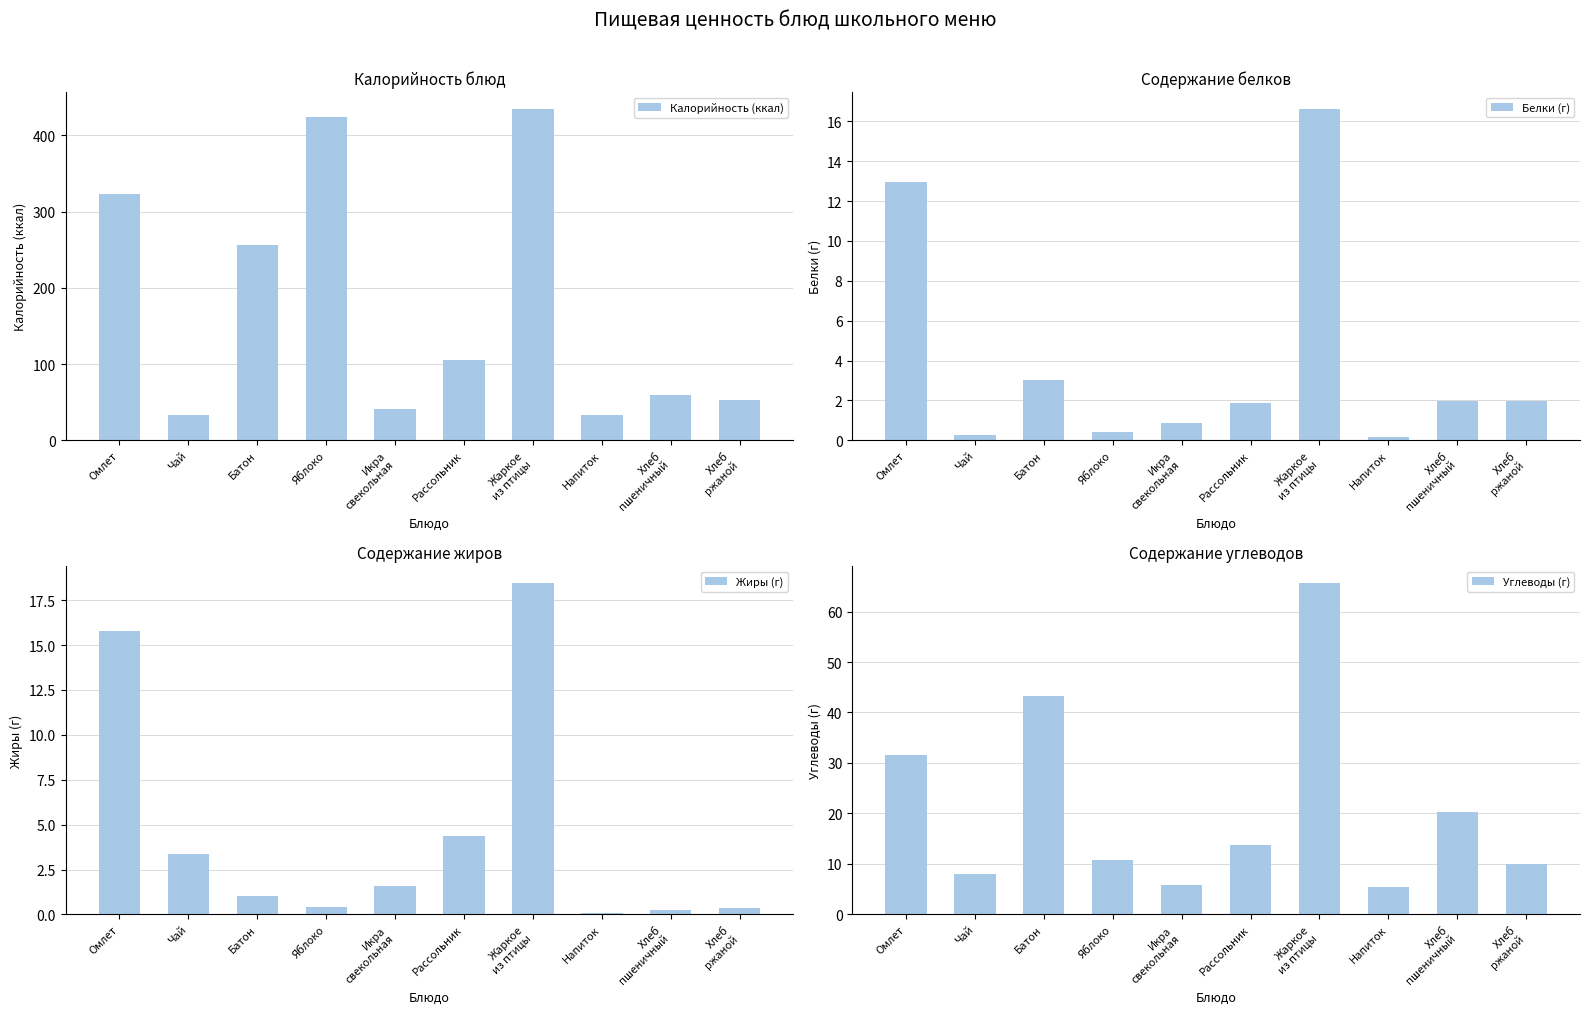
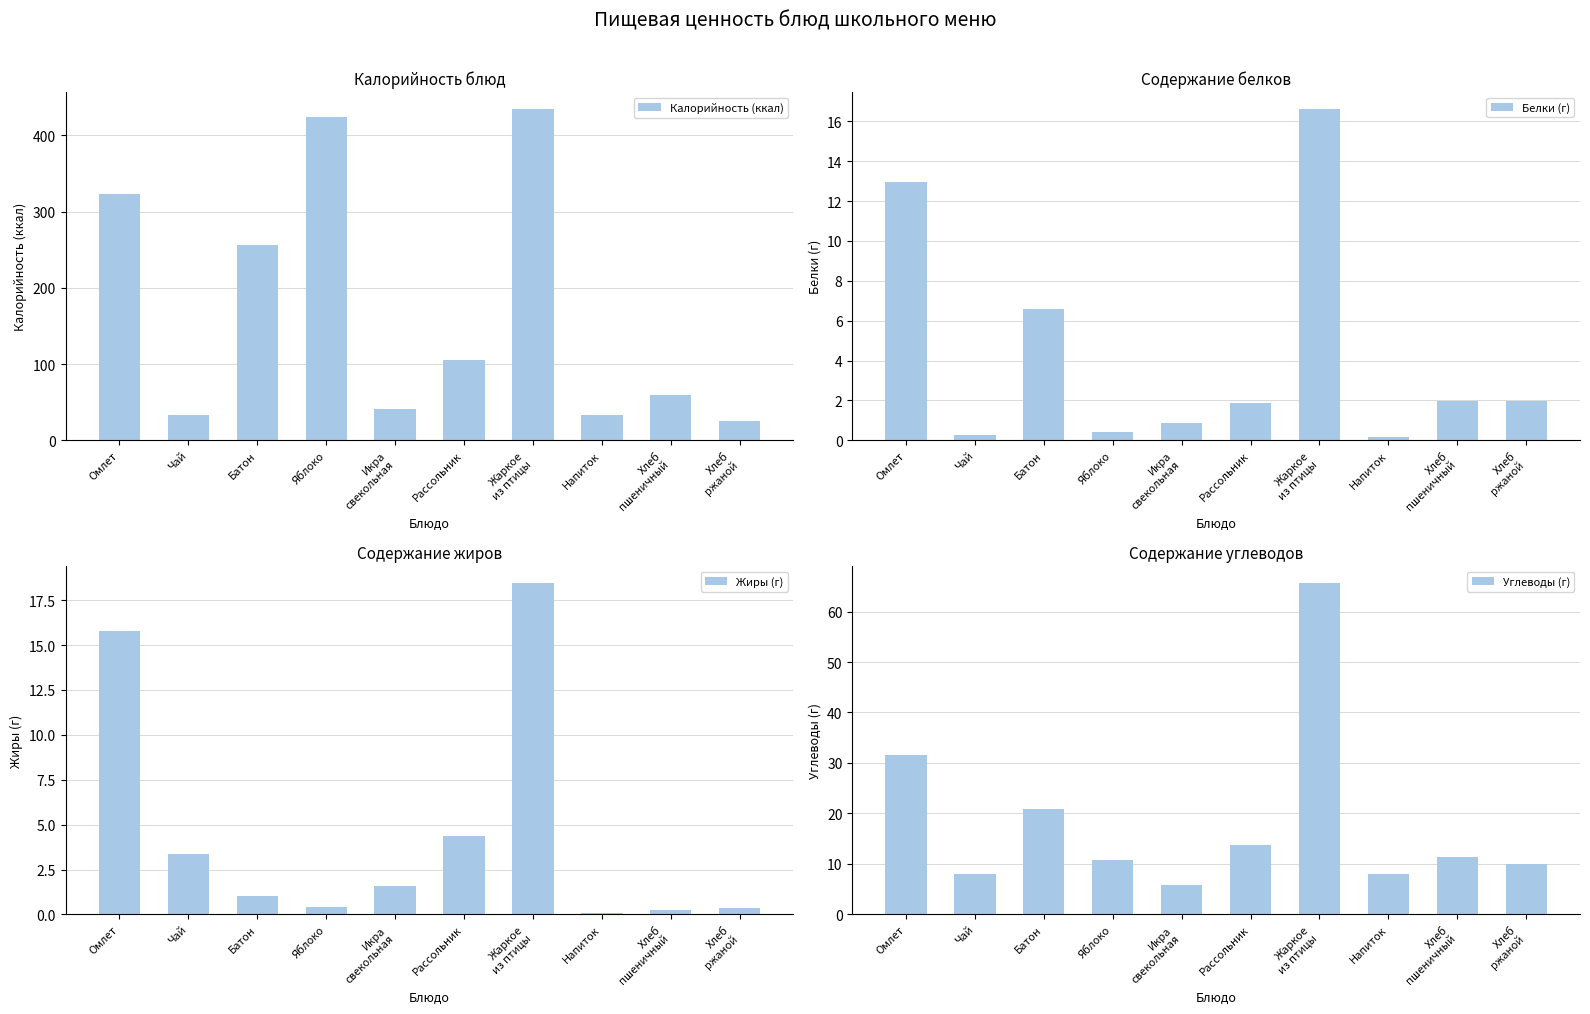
Калорийность блюд, Хлеб ржаной: 50 -> 20
Содержание белков, Батон: 3.0 -> 6.6
Содержание углеводов, Батон: 43 -> 21
Содержание углеводов, Напиток: 5 -> 8
Содержание углеводов, Хлеб пшеничный: 20 -> 11
